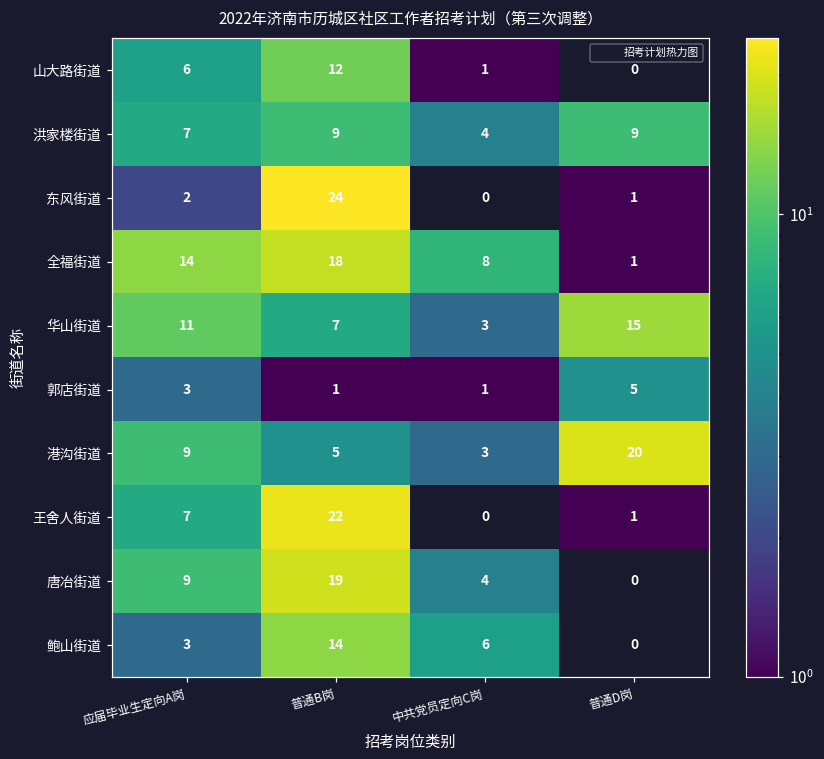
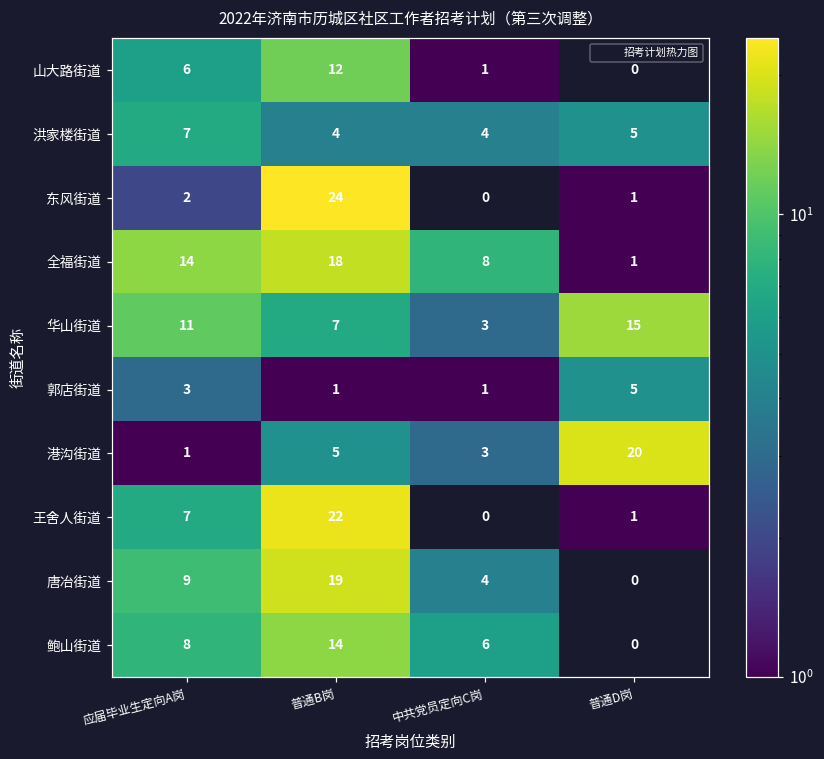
洪家楼街道, 普通B岗: 9 -> 4
洪家楼街道, 普通D岗: 9 -> 5
港沟街道, 应届毕业生定向A岗: 9 -> 1
鲍山街道, 应届毕业生定向A岗: 3 -> 8
